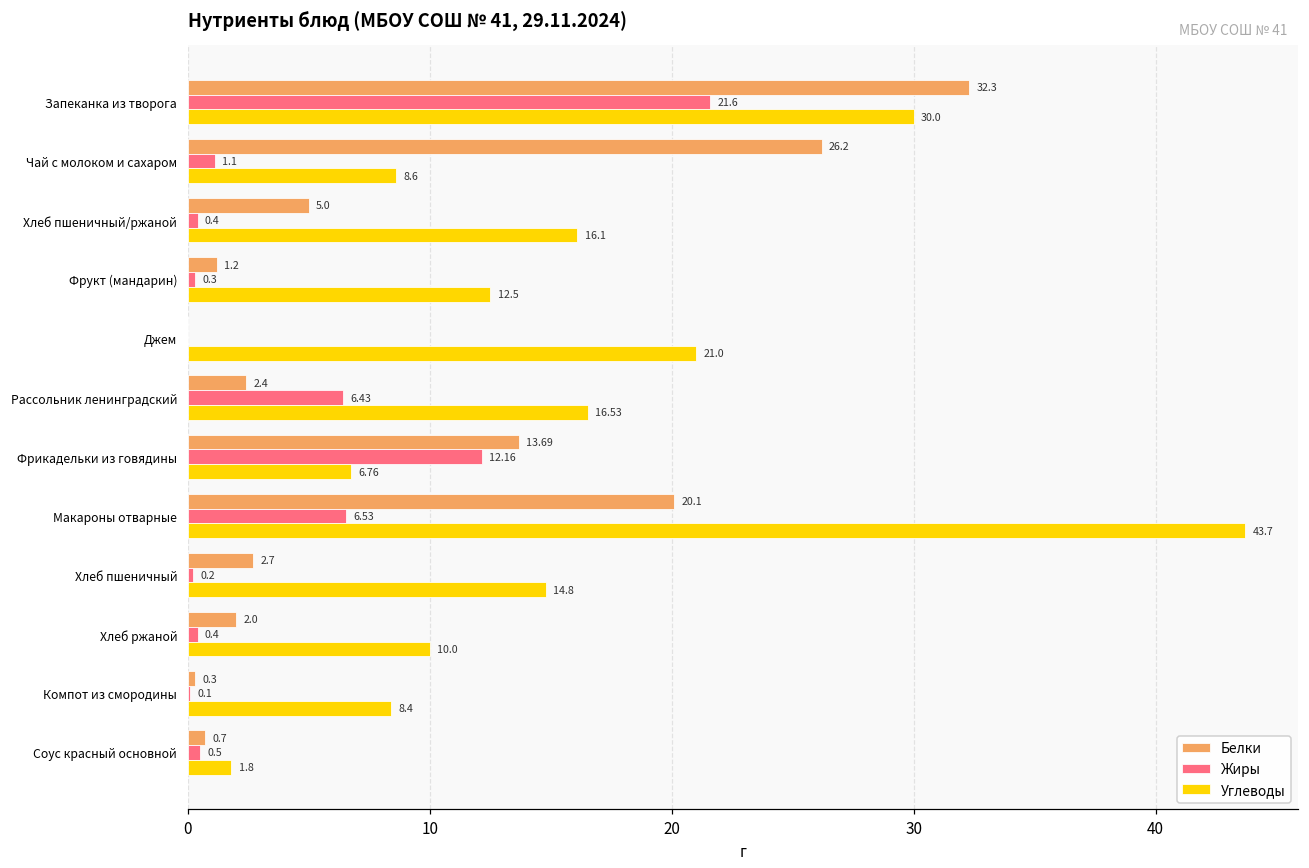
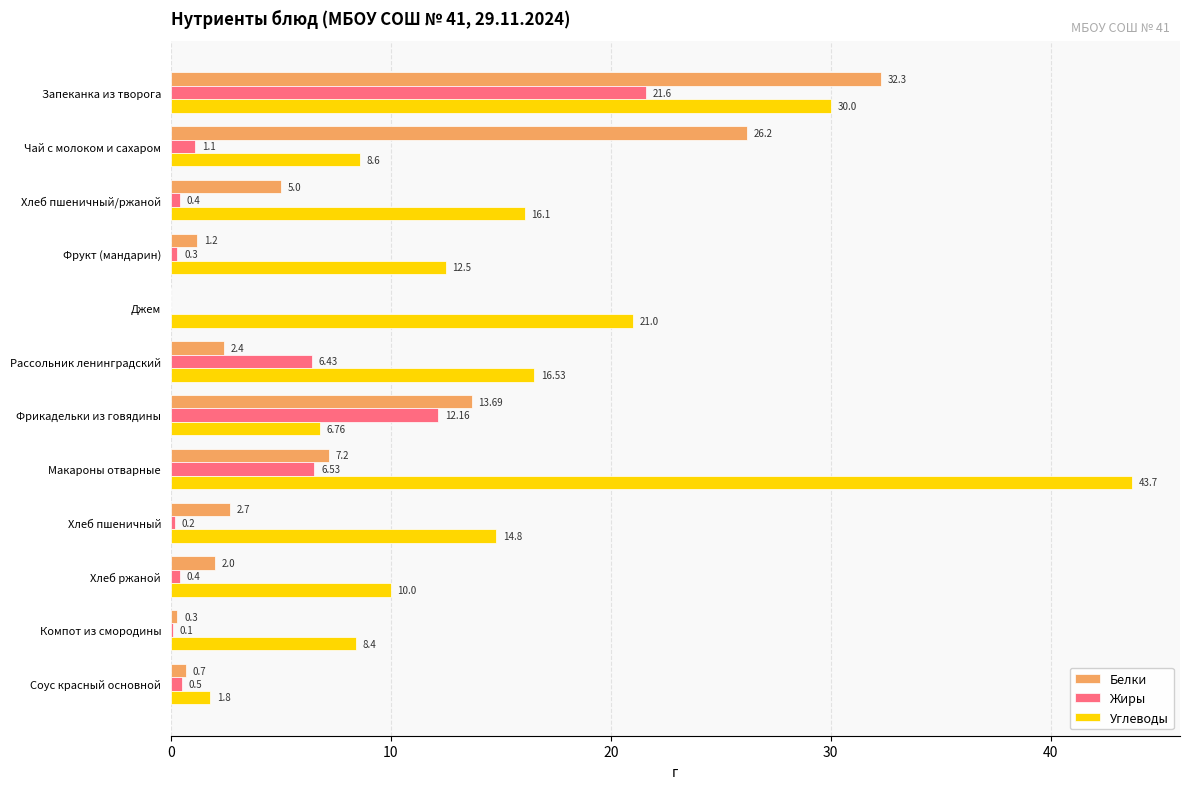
Белки, Макароны отварные: 20.1 -> 7.2
